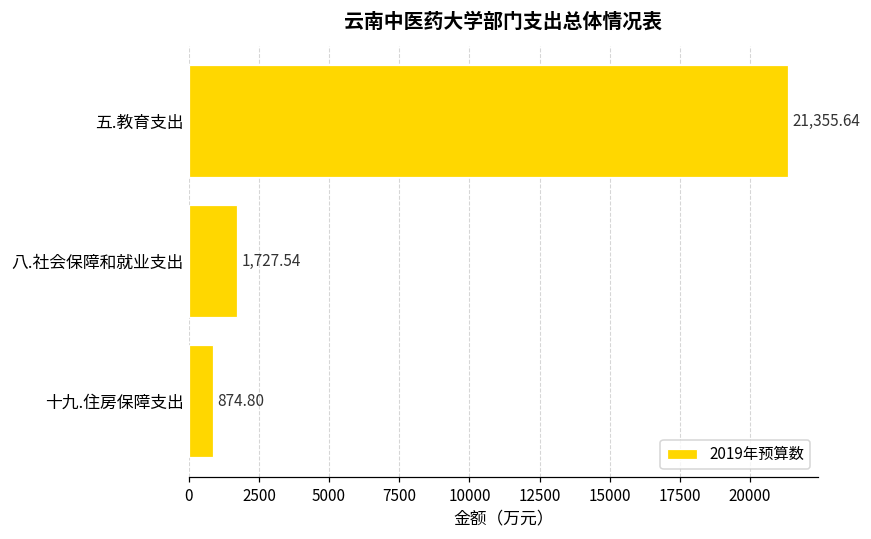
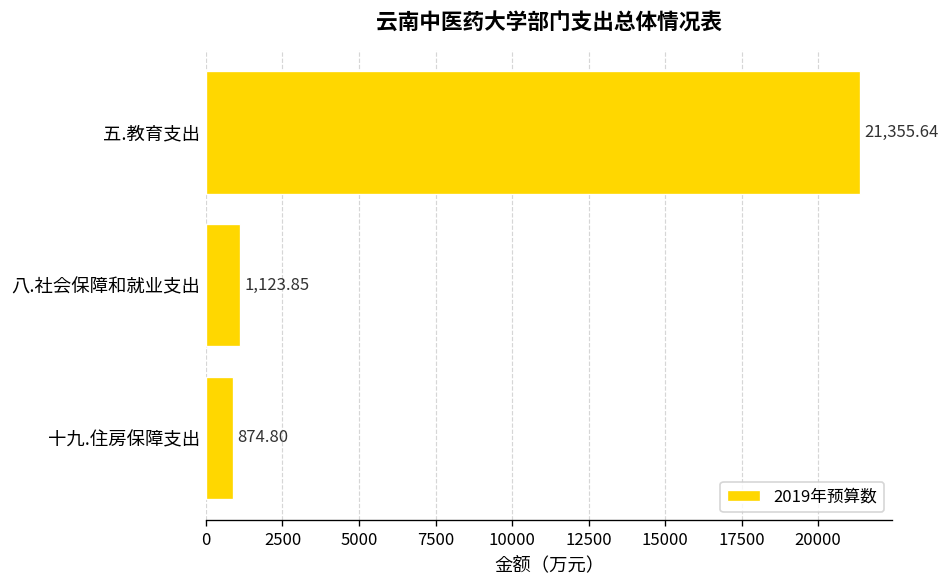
八.社会保障和就业支出: 1,727.54 -> 1,123.85
